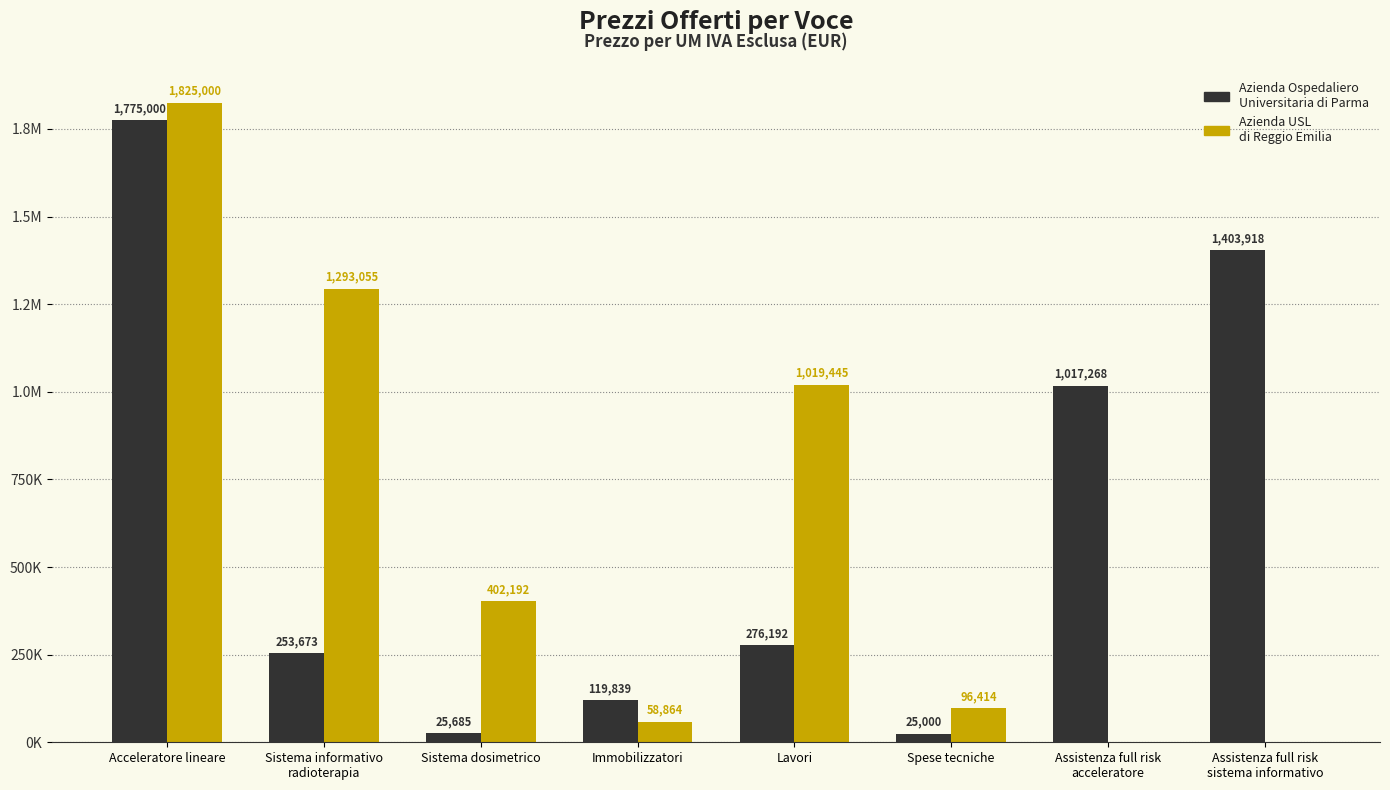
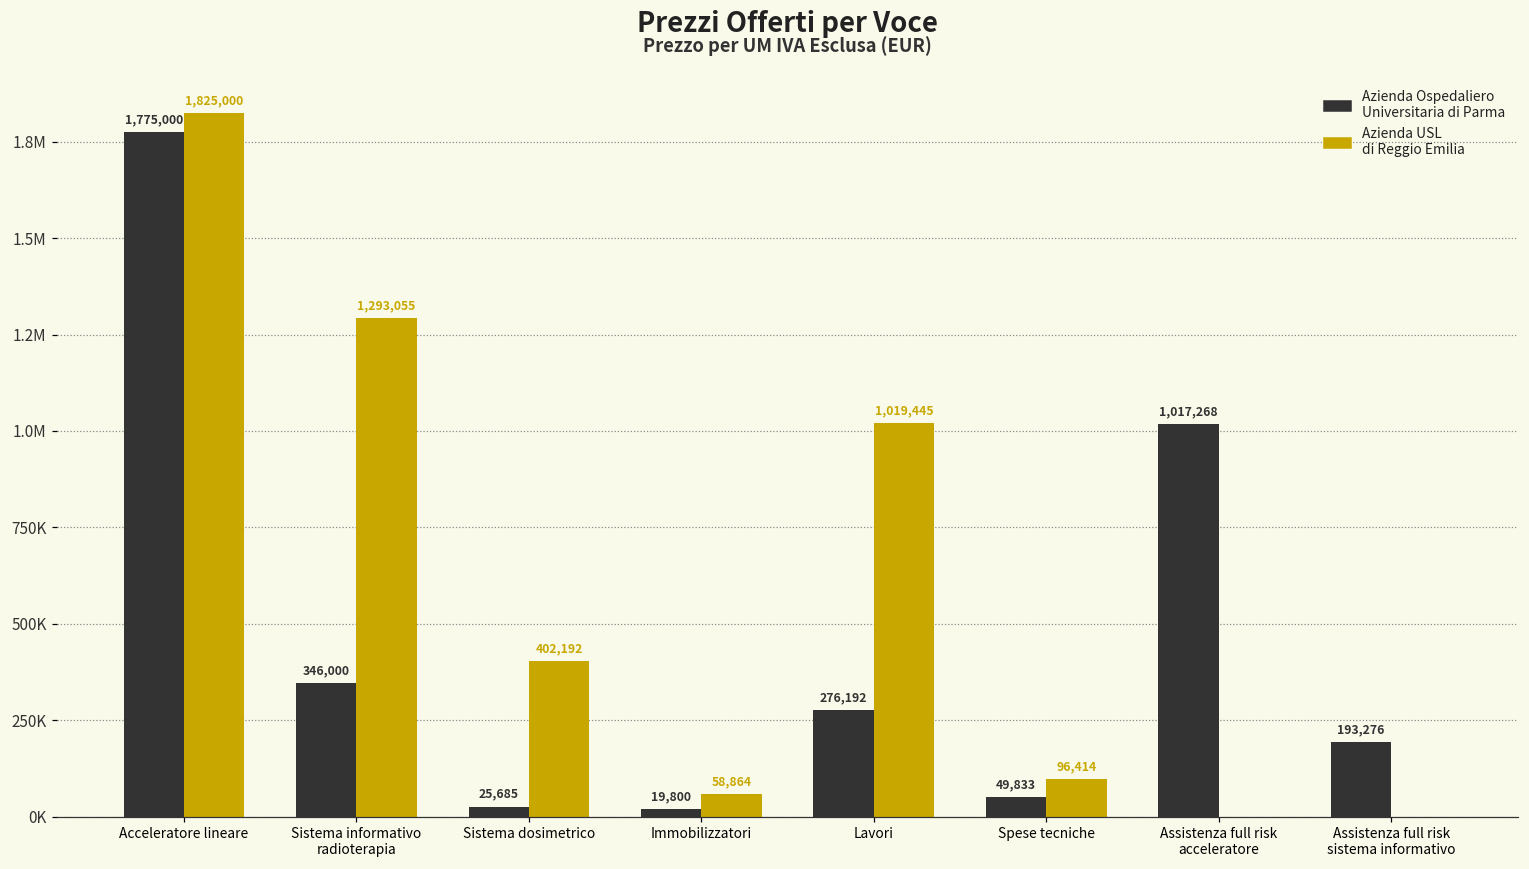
Azienda Ospedaliero Universitaria di Parma, Sistema informativo radioterapia: 253,673 -> 346,000
Azienda Ospedaliero Universitaria di Parma, Immobilizzatori: 119,839 -> 19,800
Azienda Ospedaliero Universitaria di Parma, Spese tecniche: 25,000 -> 49,833
Azienda Ospedaliero Universitaria di Parma, Assistenza full risk sistema informativo: 1,403,918 -> 193,276
